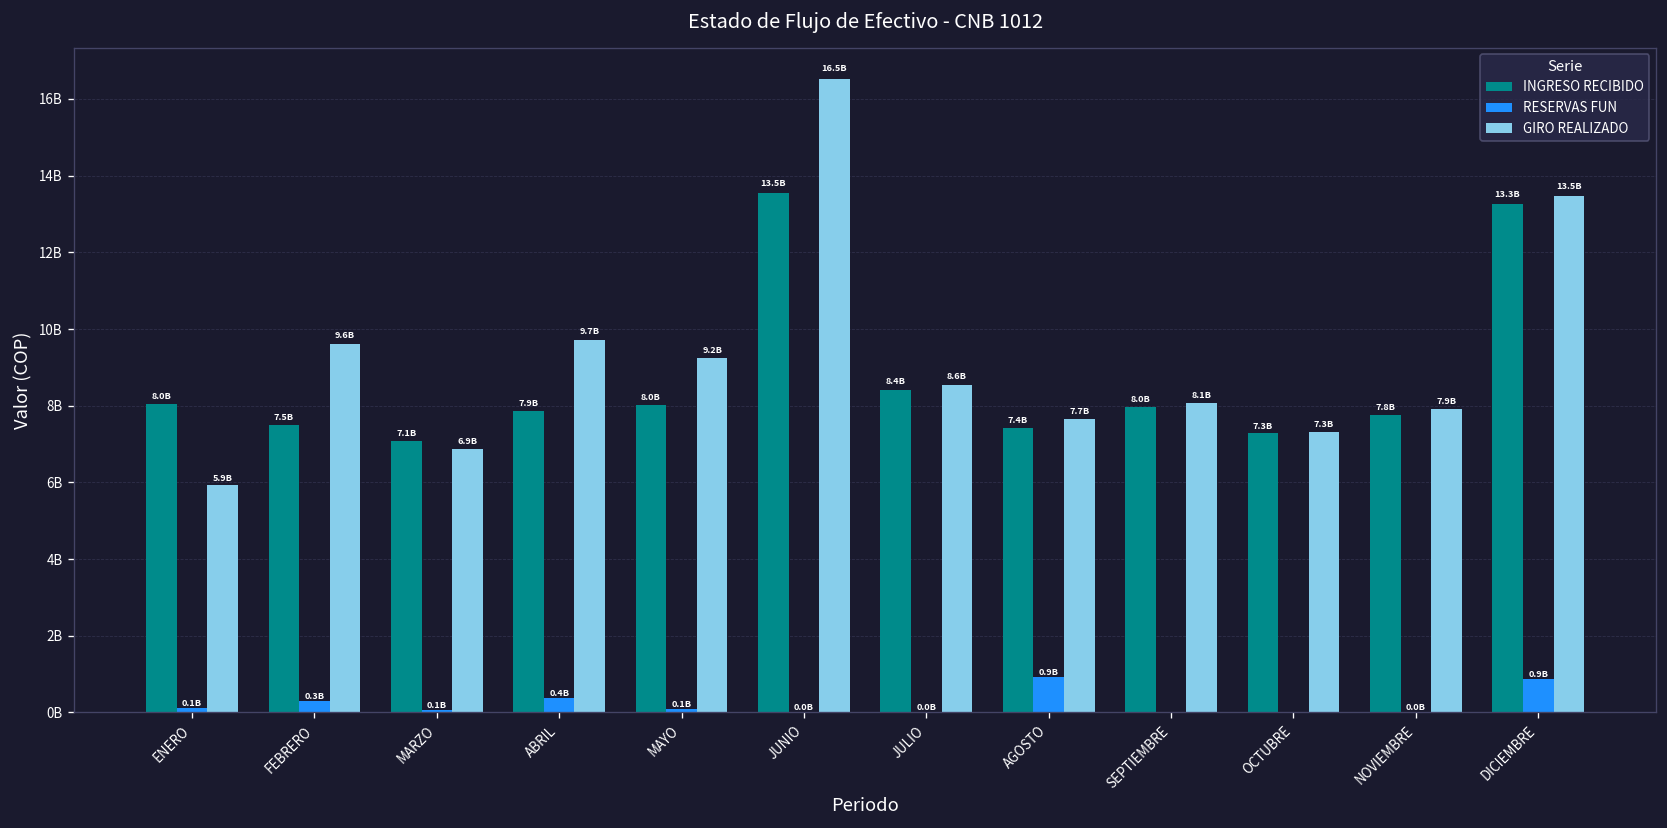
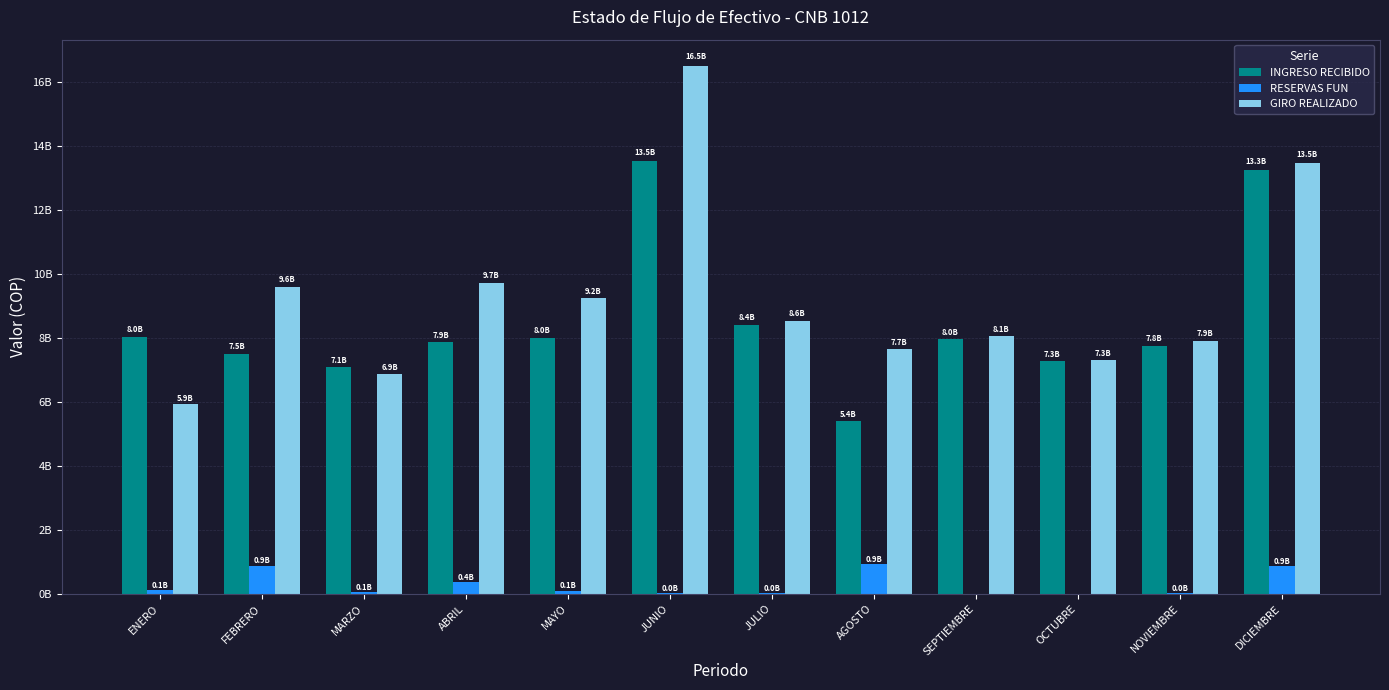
RESERVAS FUN, FEBRERO: 0.3B -> 0.9B
INGRESO RECIBIDO, AGOSTO: 7.4B -> 5.4B
